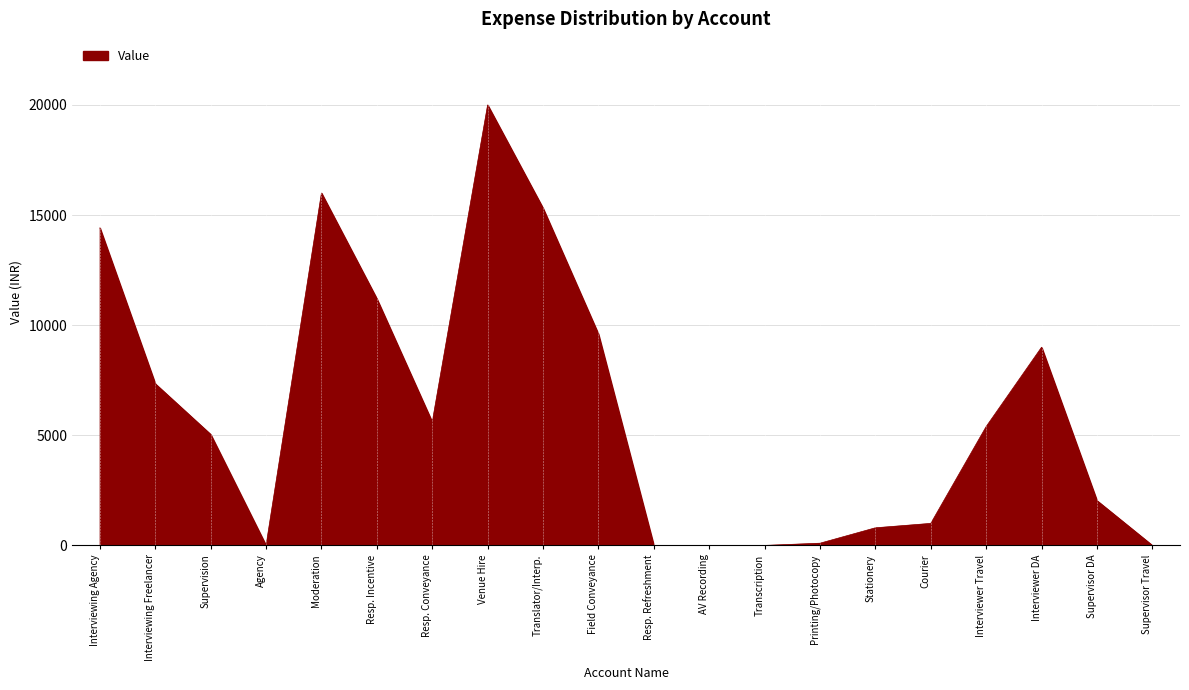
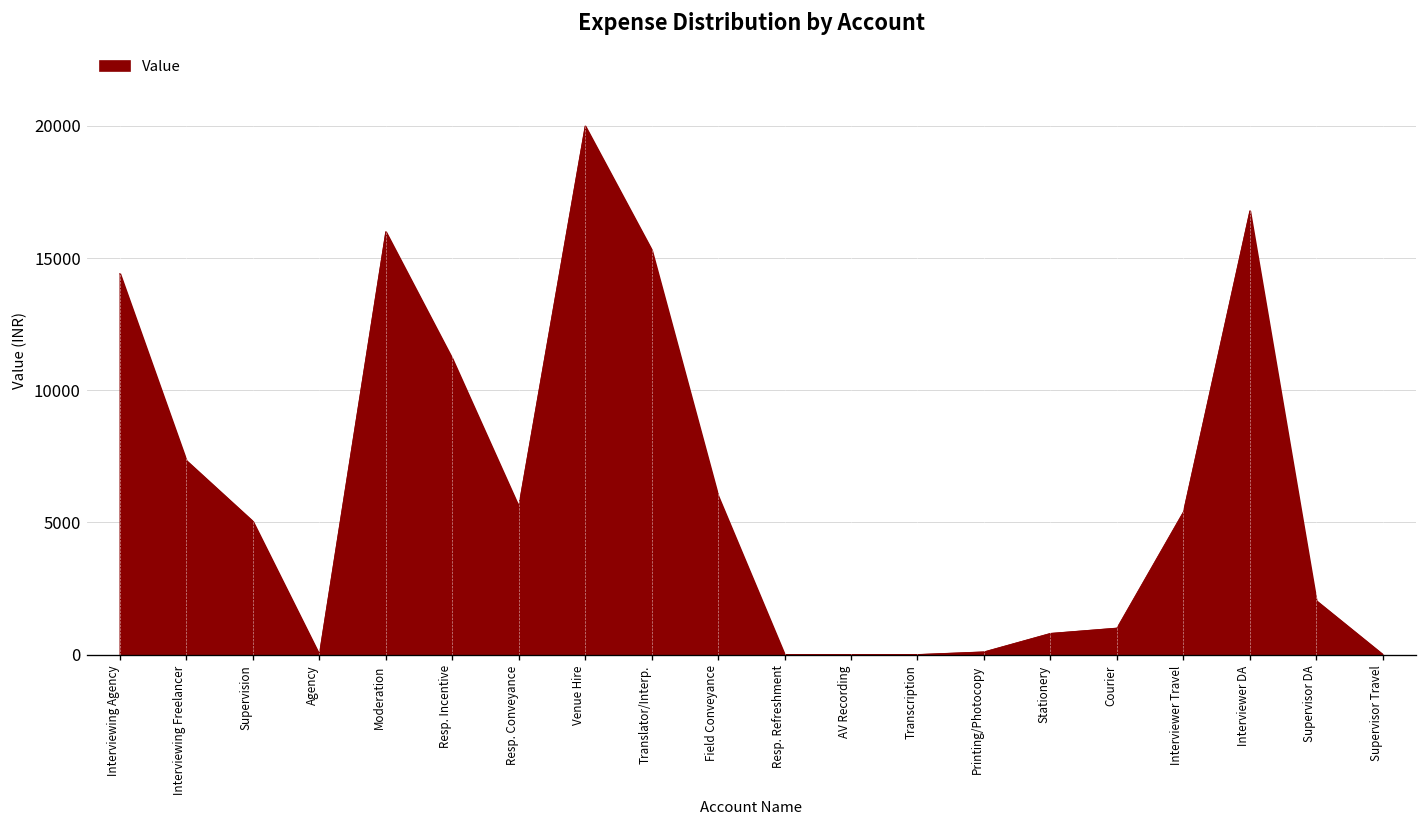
Field Conveyance: 9600 -> 6000
Interviewer DA: 9000 -> 16800
